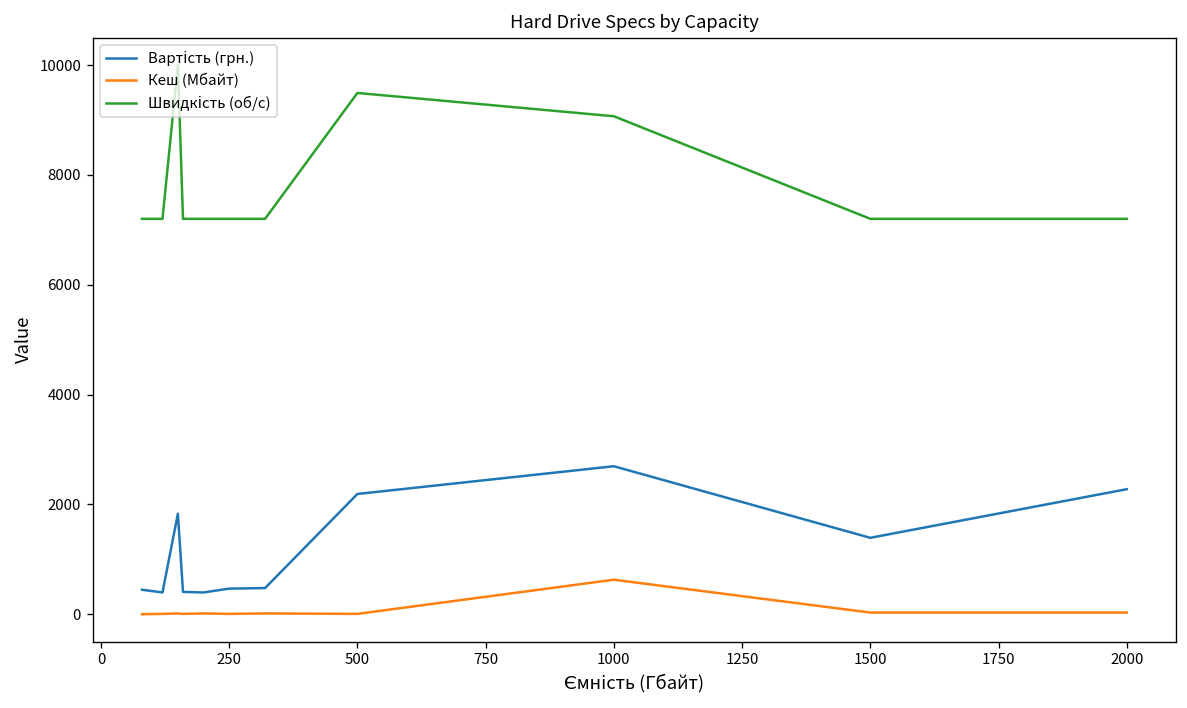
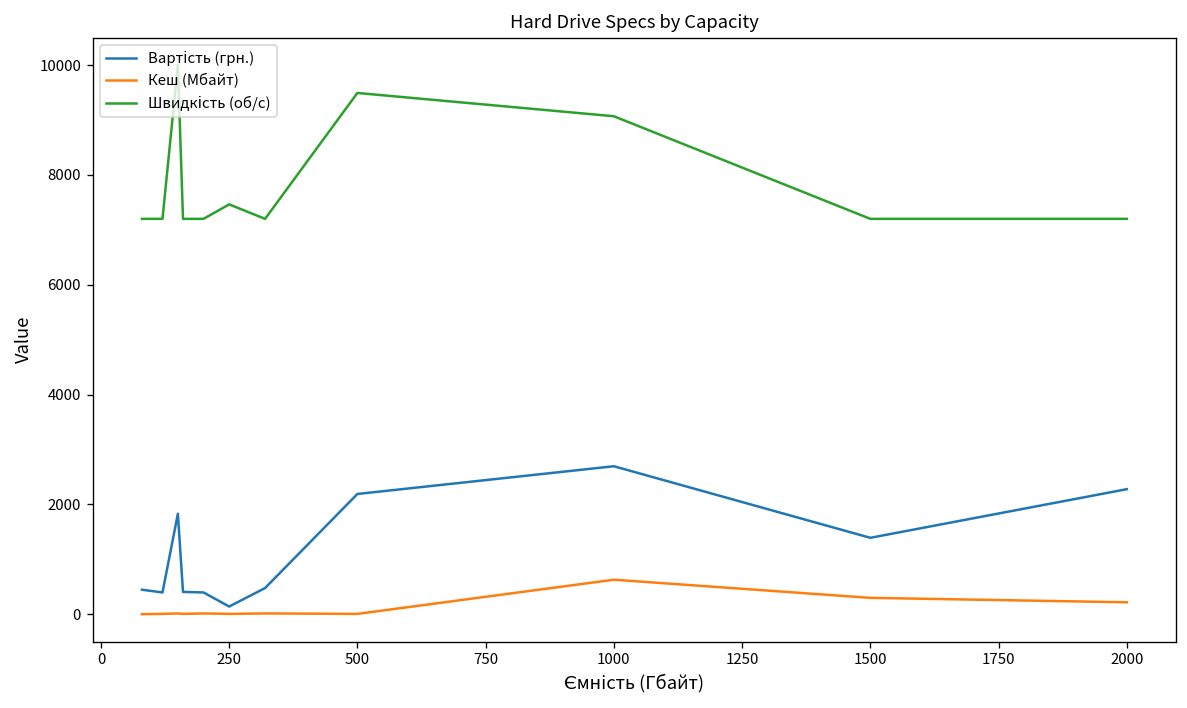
Вартість (грн.), 250: 500 -> 100
Швидкість (об/с), 250: 7200 -> 7500
Кеш (Мбайт), 1500: 0 -> 300
Кеш (Мбайт), 2000: 0 -> 200
